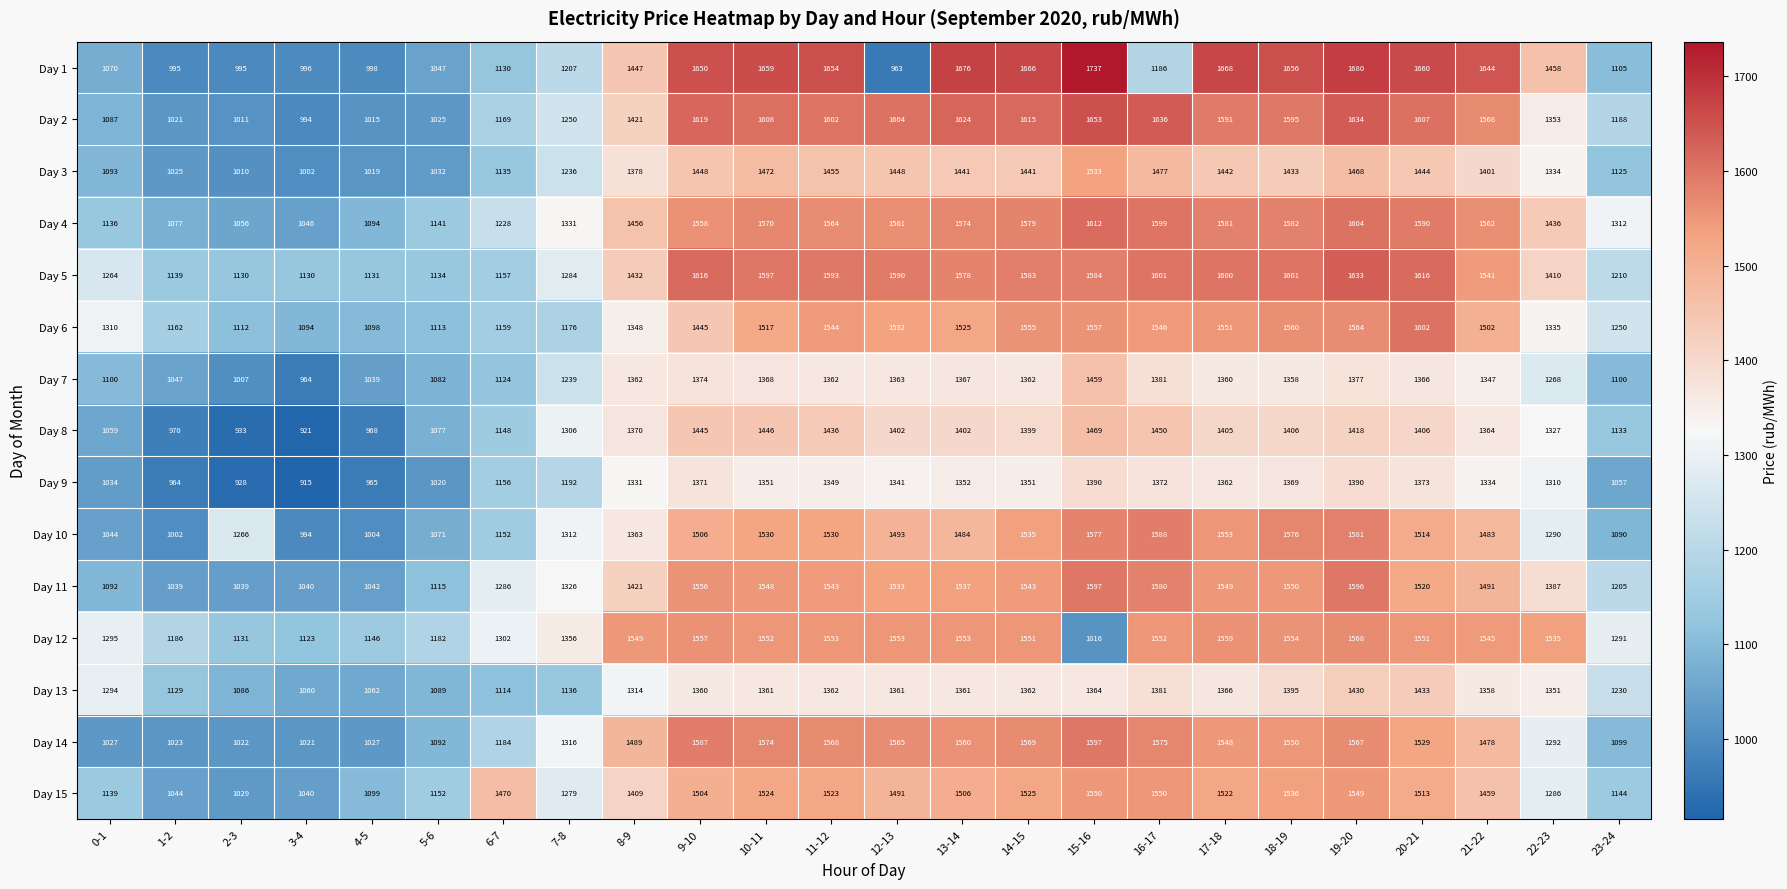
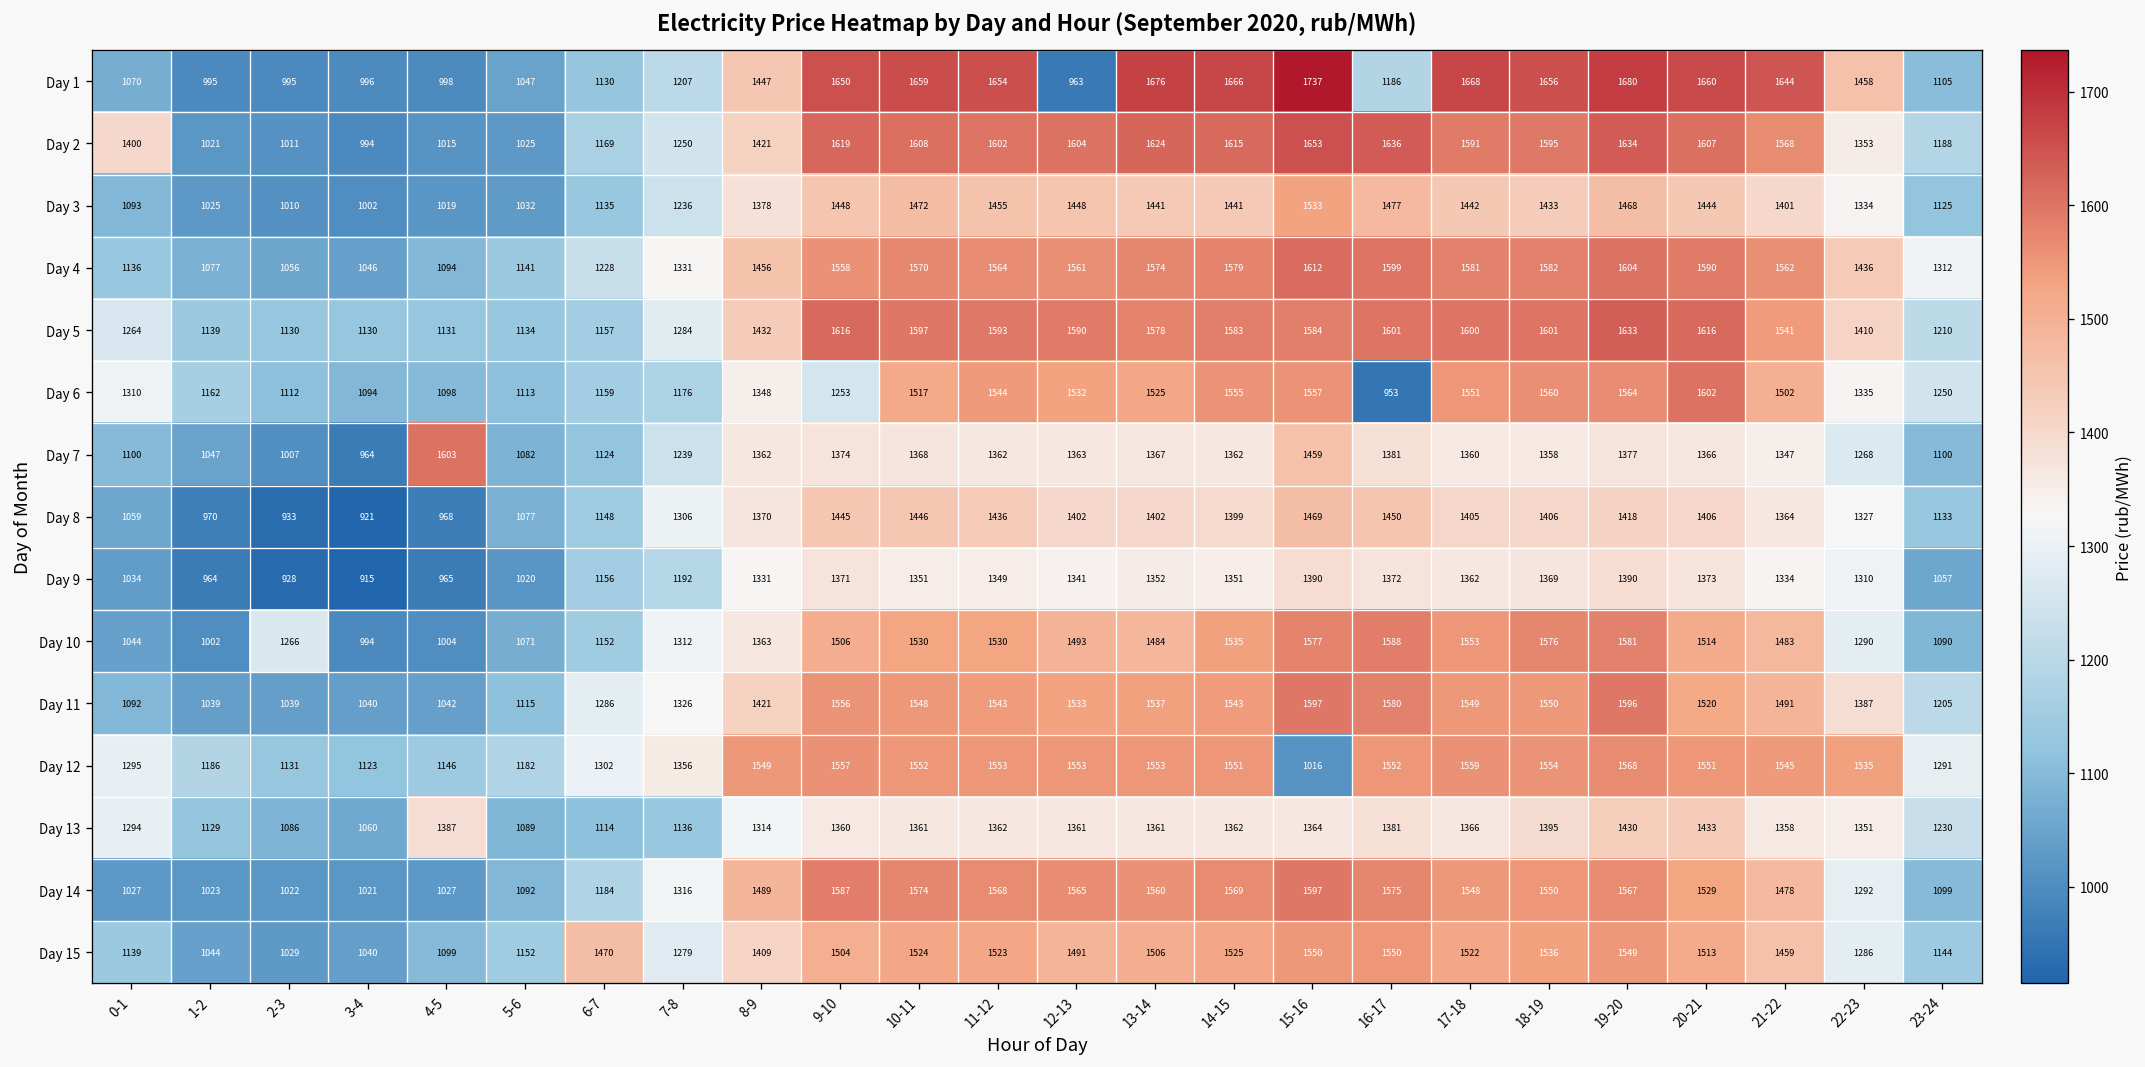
Day 2, 0-1: 1087 -> 1400
Day 6, 9-10: 1445 -> 1253
Day 6, 16-17: 1546 -> 953
Day 7, 4-5: 1039 -> 1603
Day 13, 4-5: 1062 -> 1387
